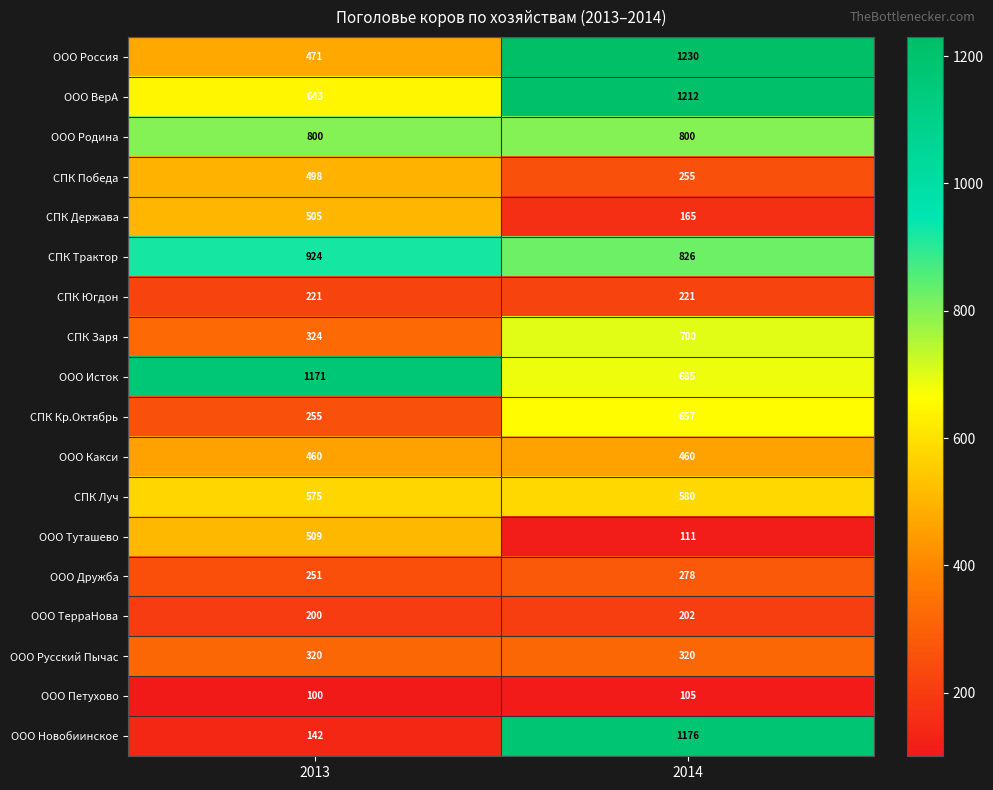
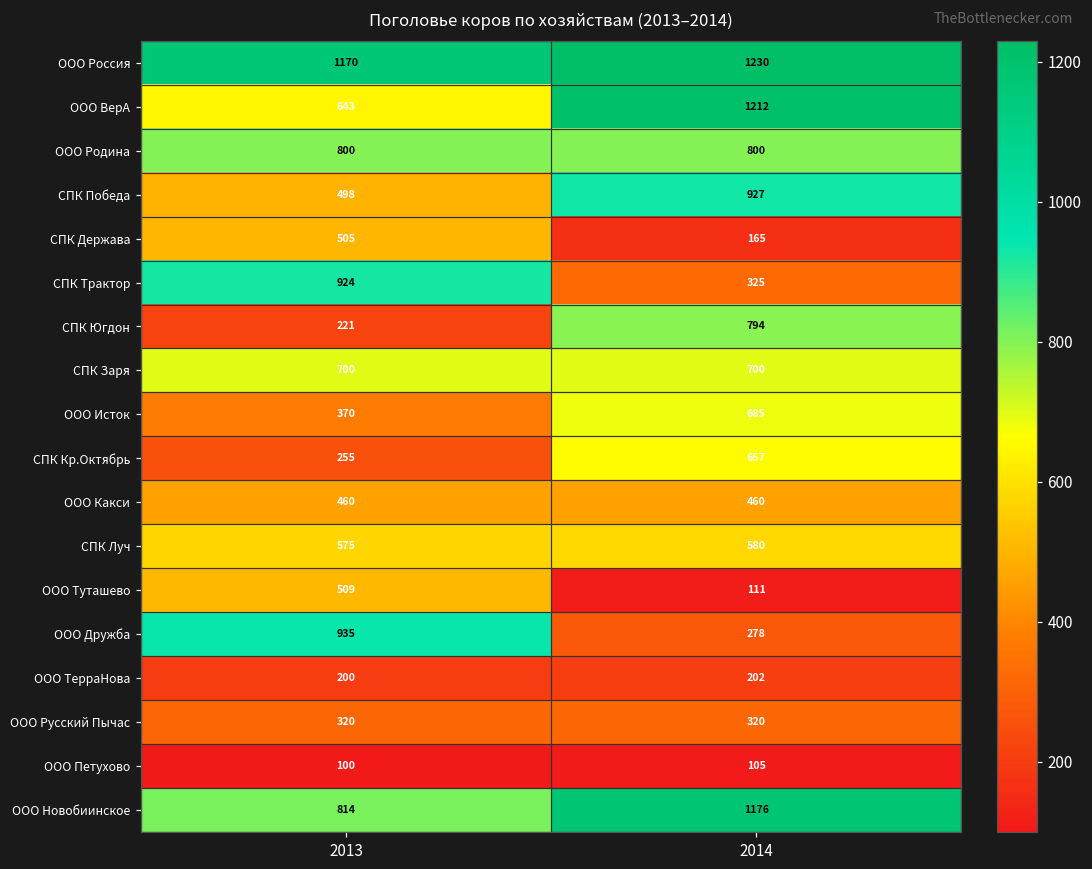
ООО Россия, 2013: 471 -> 1170
СПК Победа, 2014: 255 -> 927
СПК Трактор, 2014: 826 -> 325
СПК Югдон, 2014: 221 -> 794
СПК Заря, 2013: 324 -> 700
ООО Исток, 2013: 1171 -> 370
ООО Дружба, 2013: 251 -> 935
ООО Новобиинское, 2013: 142 -> 814
